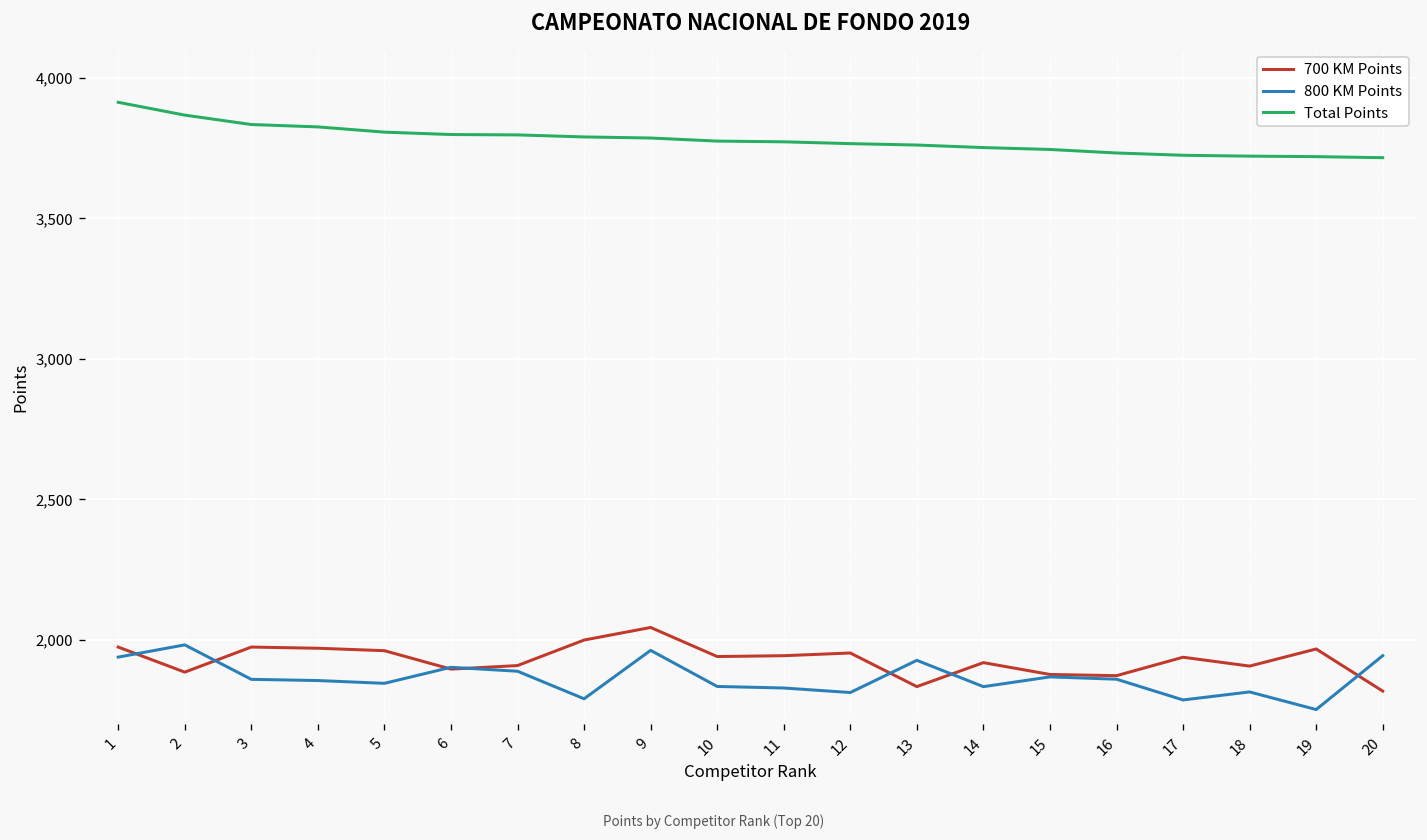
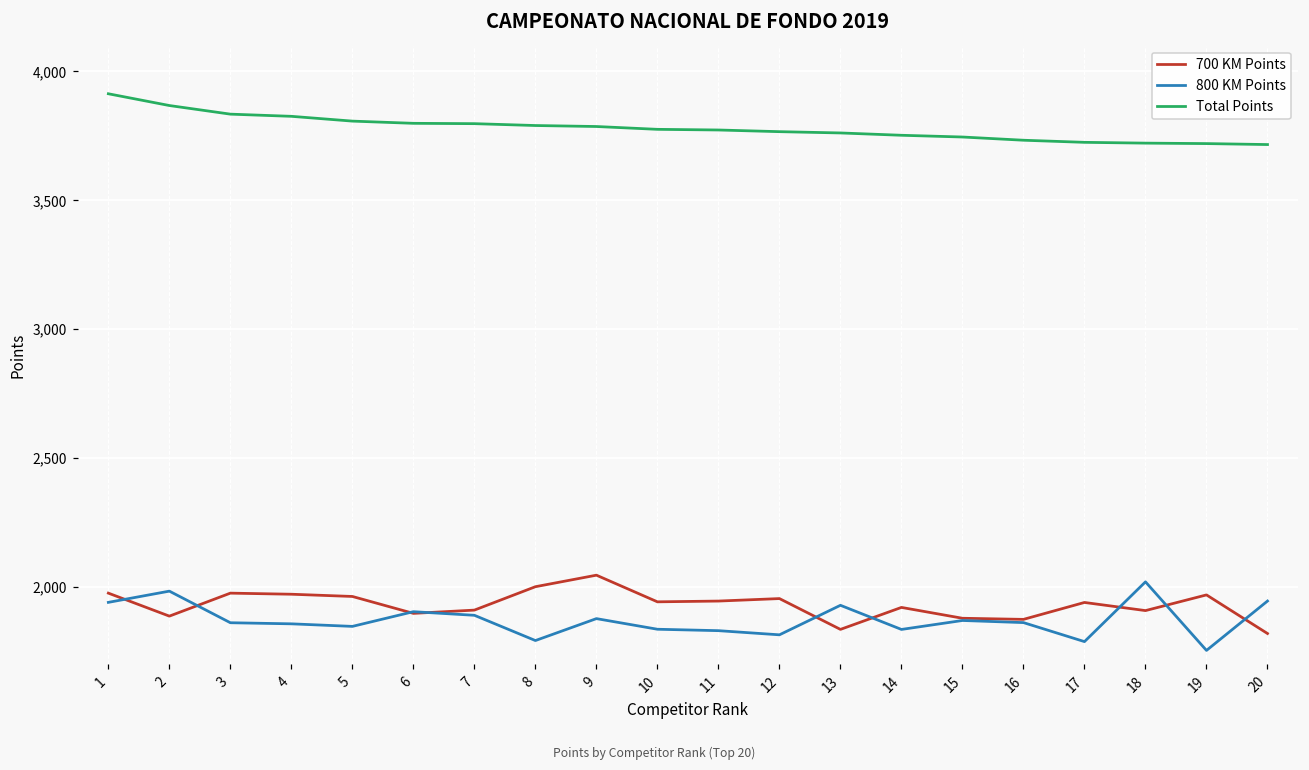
800 KM Points, 9: 1,960 -> 1,880
800 KM Points, 18: 1,810 -> 2,020
